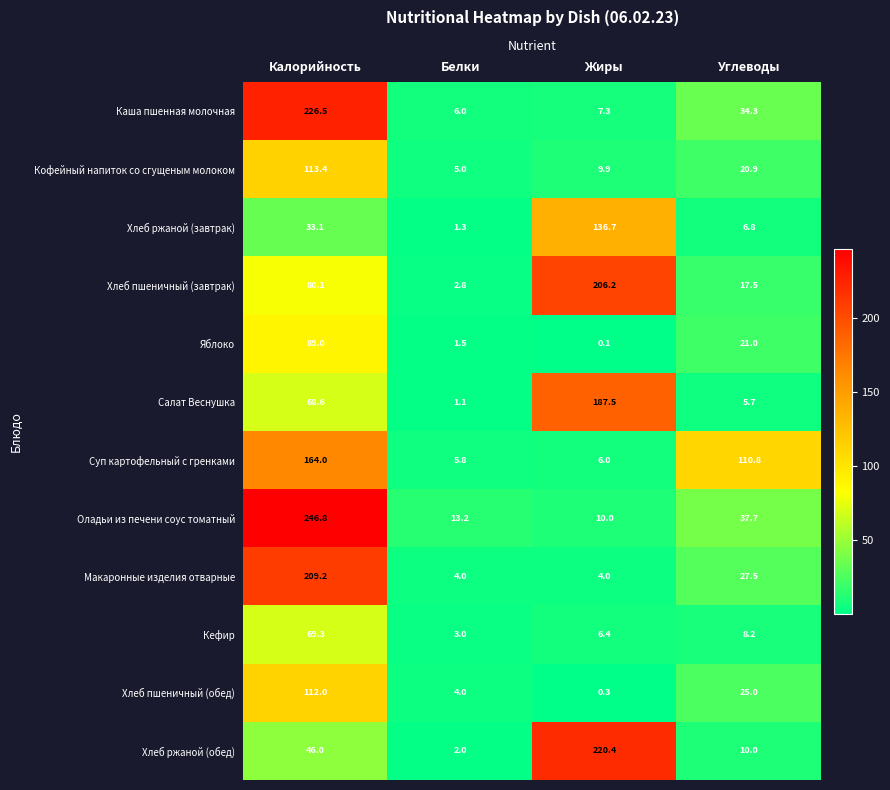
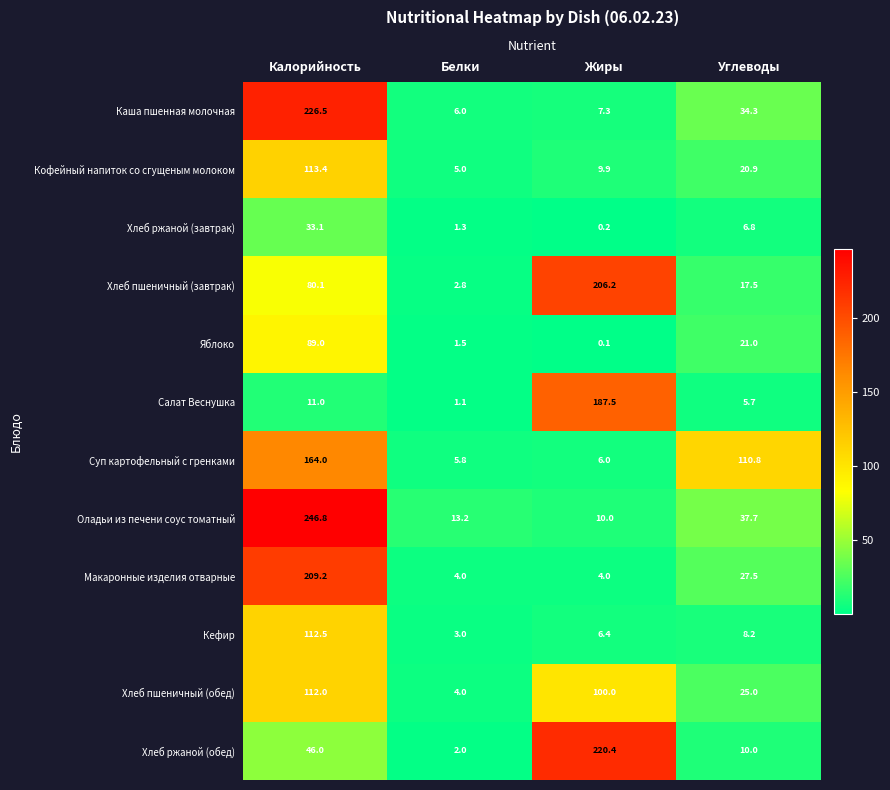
Хлеб ржаной (завтрак), Жиры: 136.7 -> 0.2
Салат Веснушка, Калорийность: 68.6 -> 11.0
Кефир, Калорийность: 69.3 -> 112.5
Хлеб пшеничный (обед), Жиры: 0.3 -> 100.0
